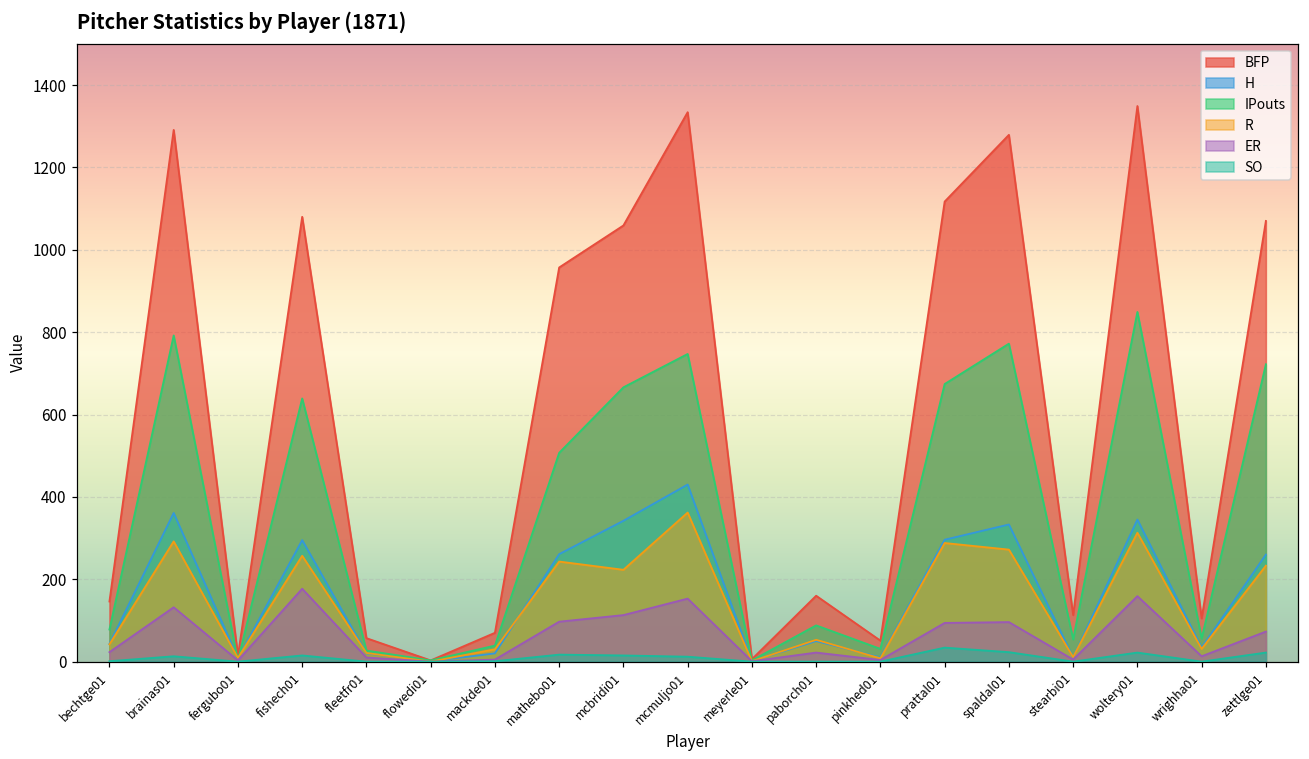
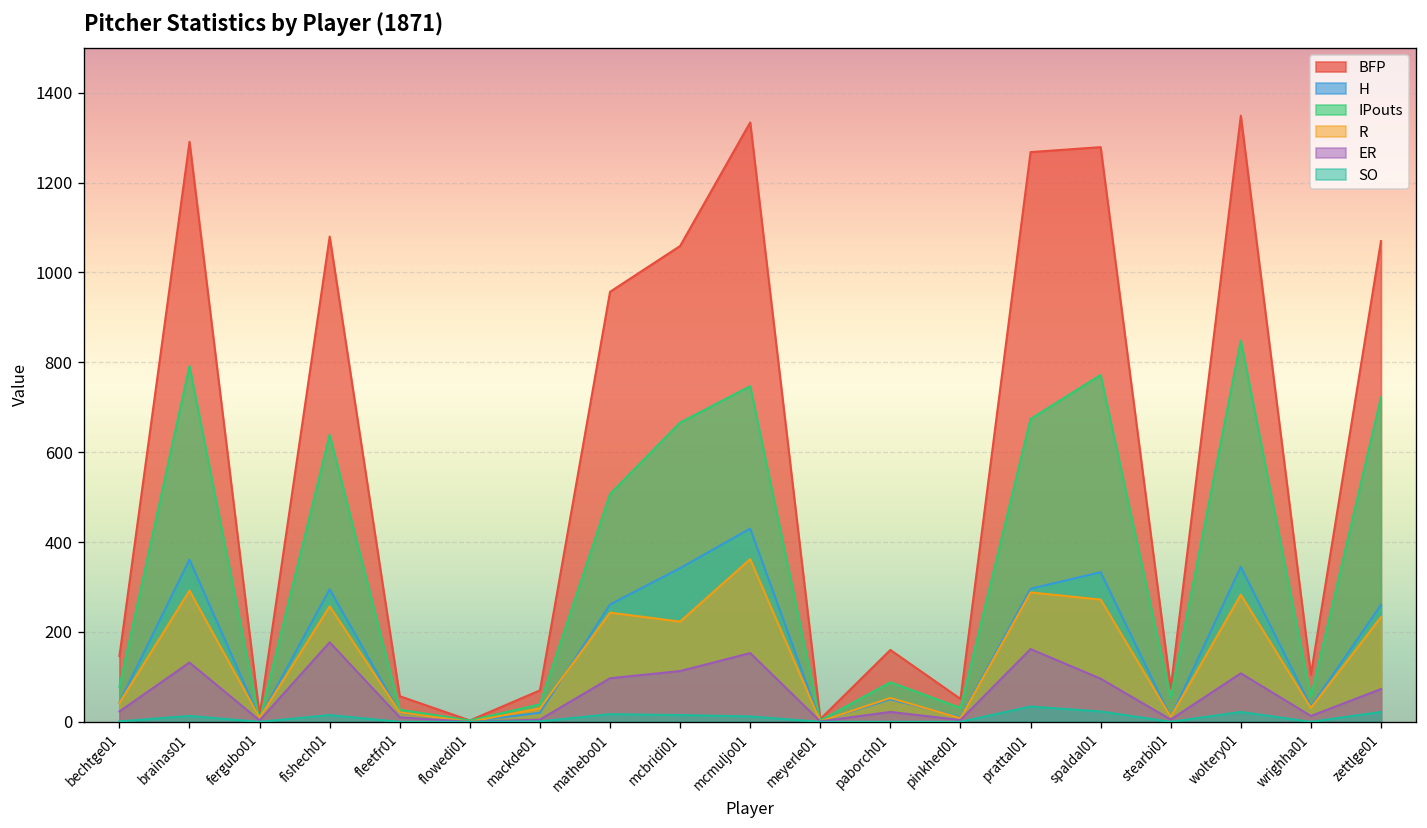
BFP, prattal01: 1120 -> 1270
ER, prattal01: 90 -> 160
BFP, stearbi01: 110 -> 80
R, woltery01: 310 -> 280
ER, woltery01: 160 -> 110
